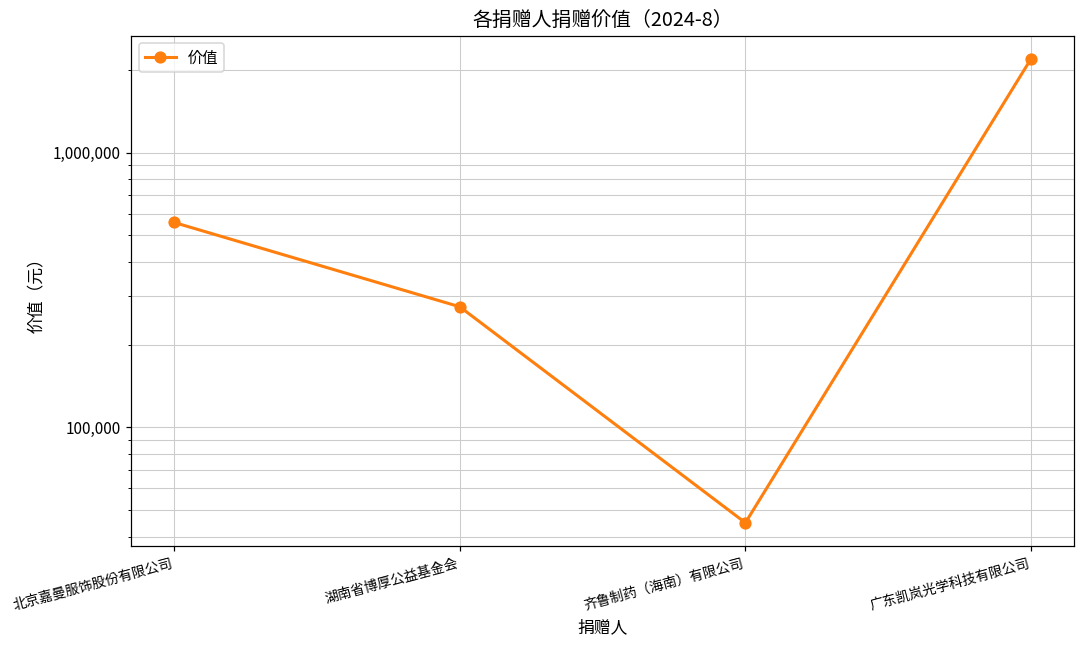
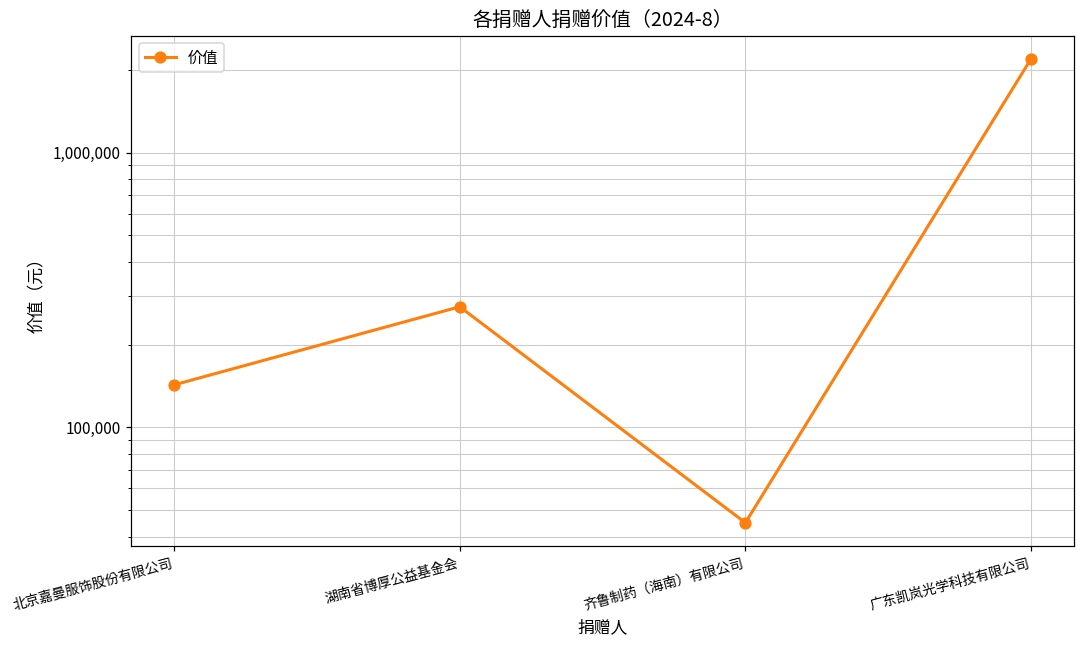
北京嘉曼服饰股份有限公司: 560,000 -> 140,000
